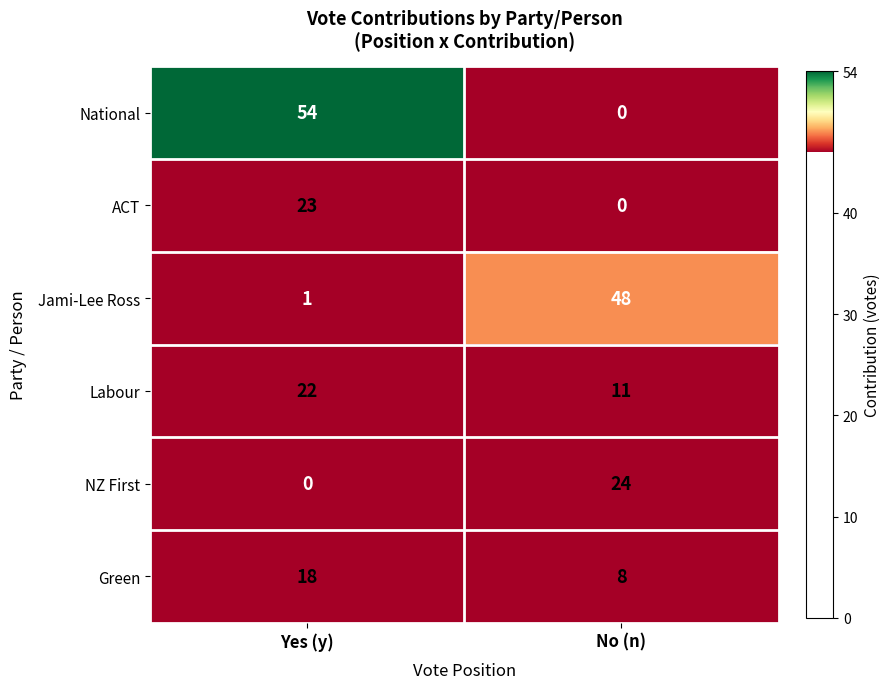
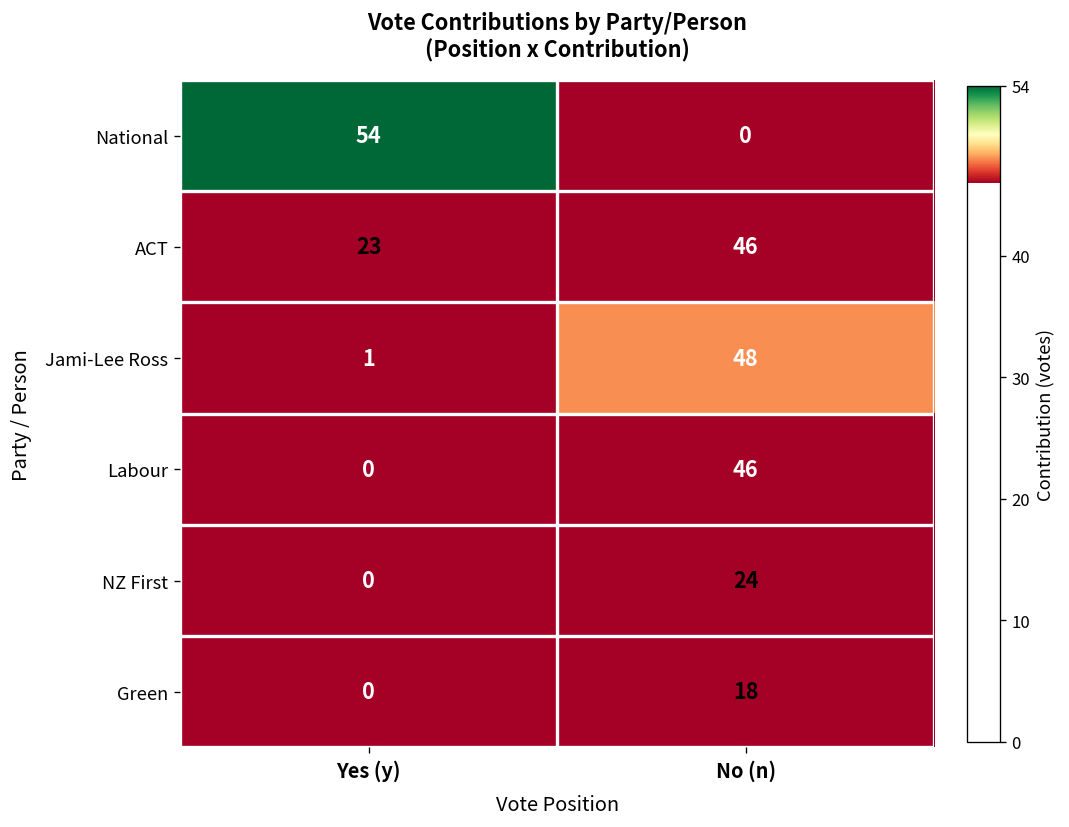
ACT, No (n): 0 -> 46
Labour, Yes (y): 22 -> 0
Labour, No (n): 11 -> 46
Green, Yes (y): 18 -> 0
Green, No (n): 8 -> 18
